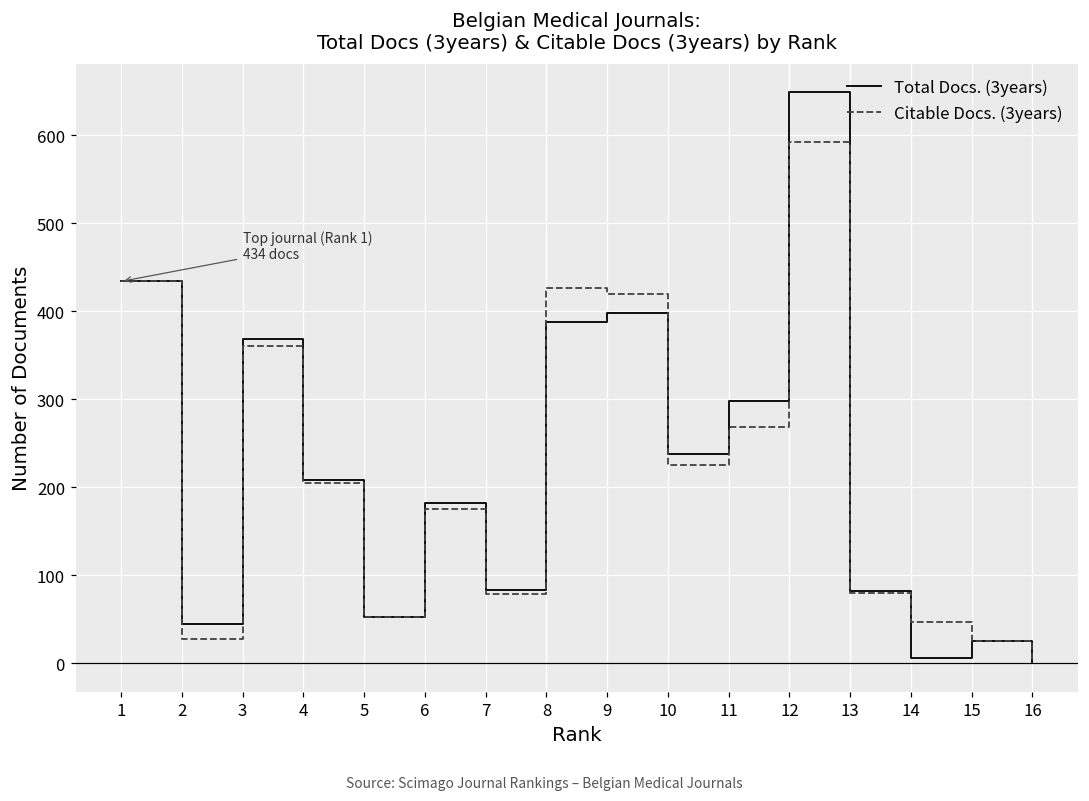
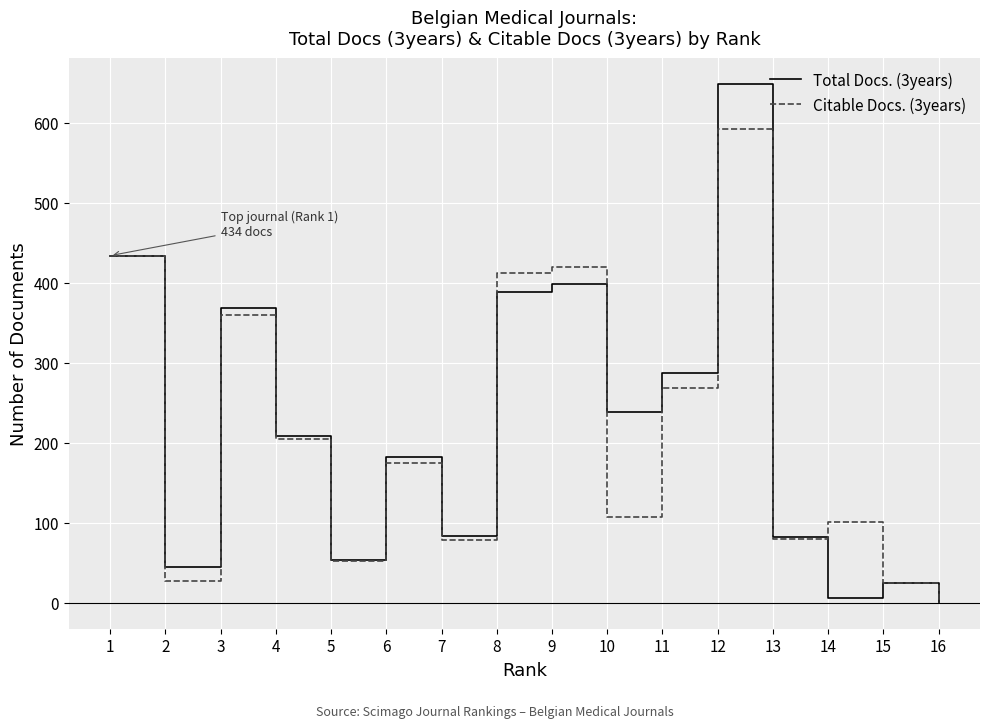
Citable Docs. (3years), 8: 430 -> 410
Citable Docs. (3years), 10: 230 -> 110
Total Docs. (3years), 11: 300 -> 290
Citable Docs. (3years), 14: 50 -> 100
